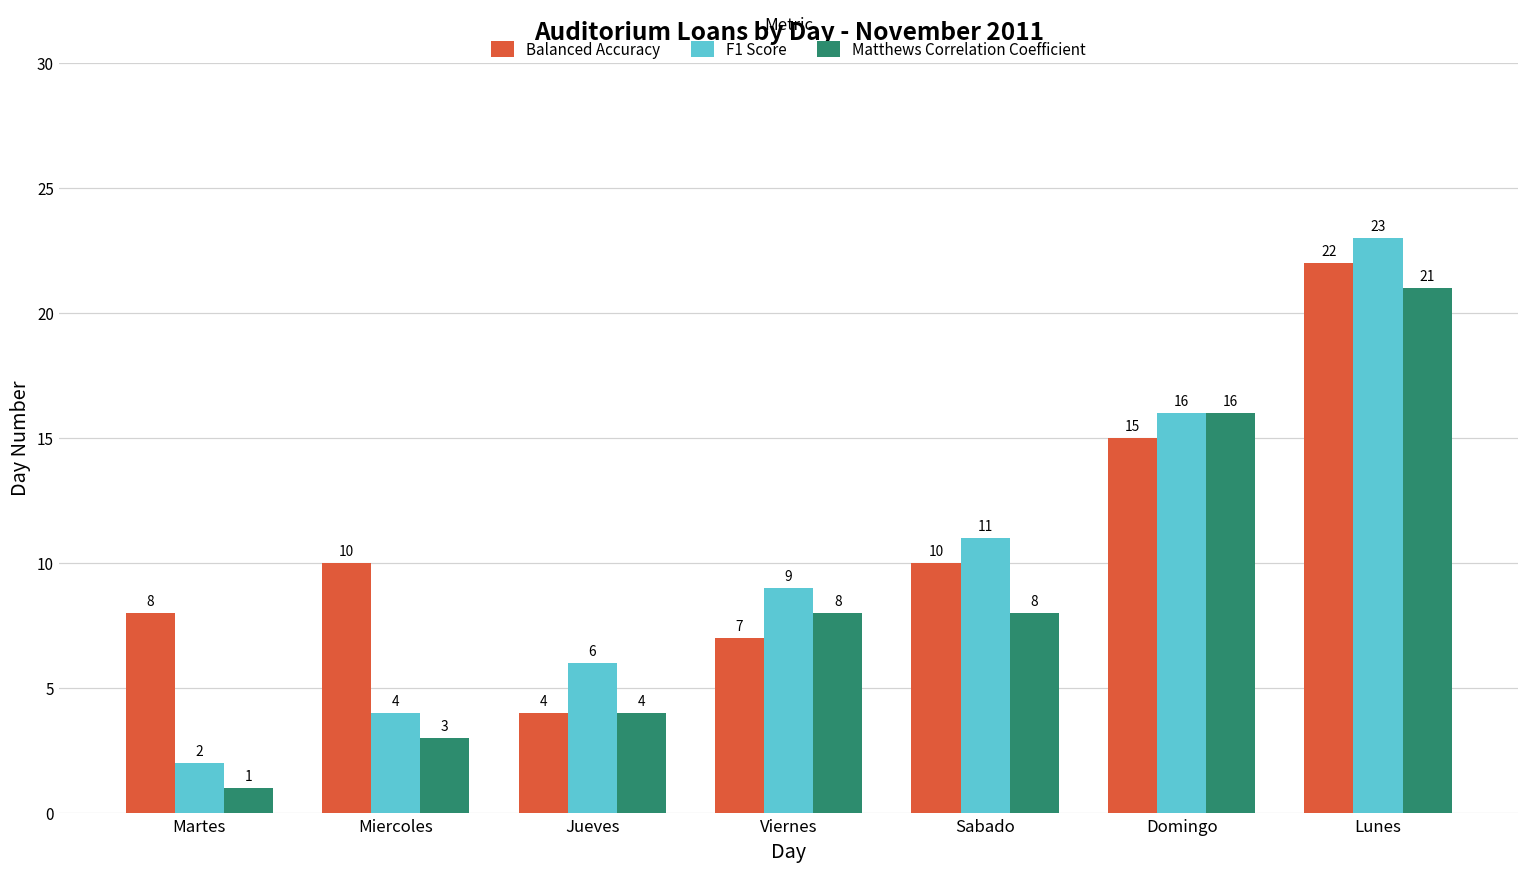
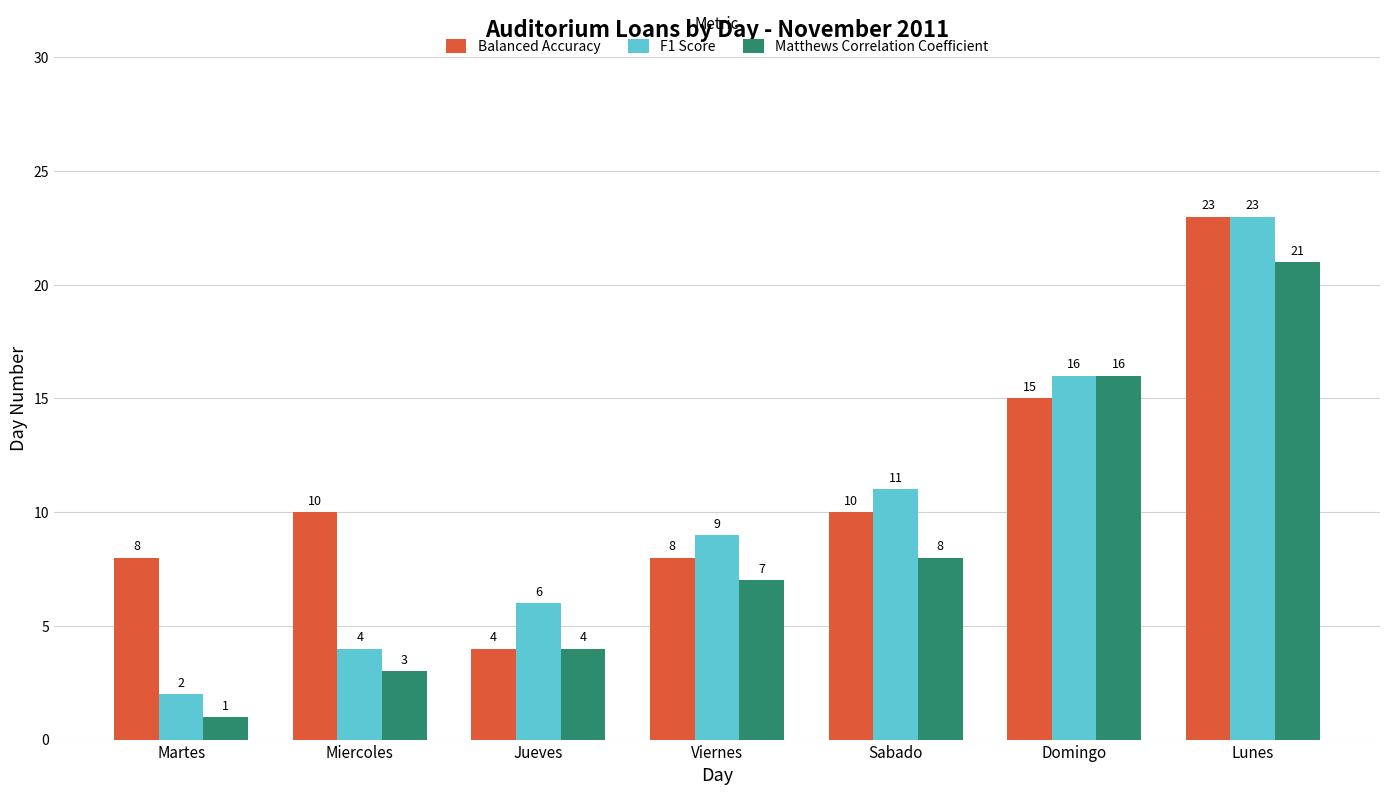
Balanced Accuracy, Viernes: 7 -> 8
Matthews Correlation Coefficient, Viernes: 8 -> 7
Balanced Accuracy, Lunes: 22 -> 23
